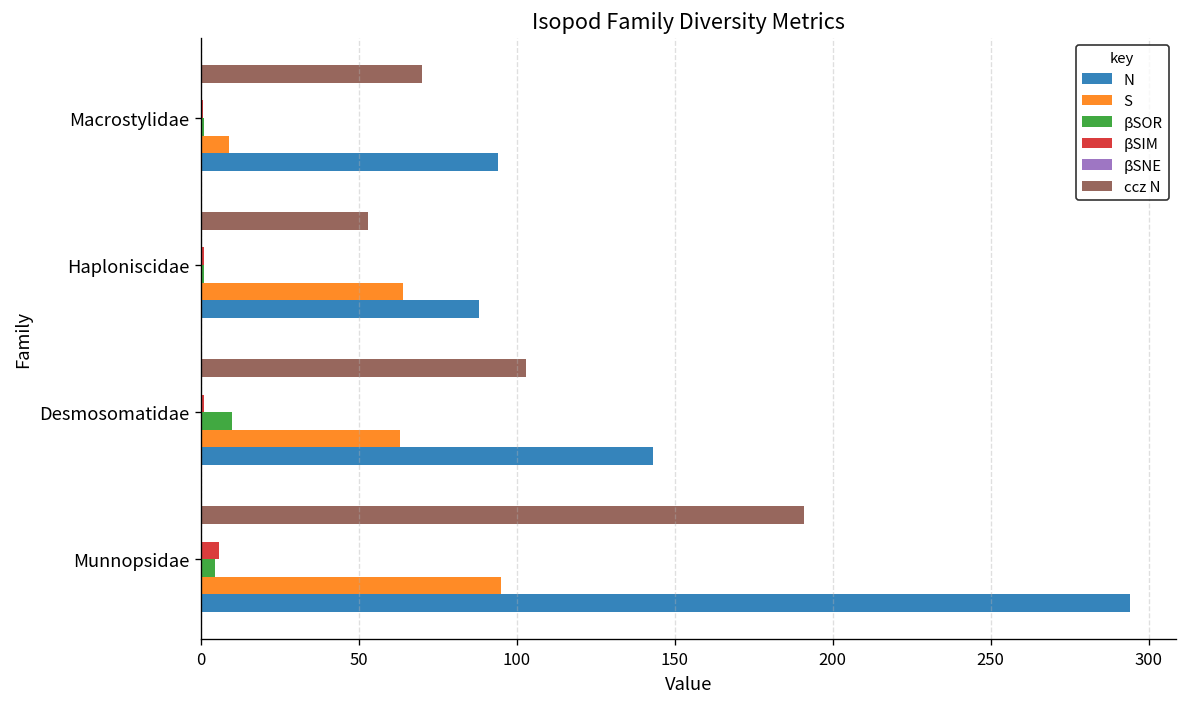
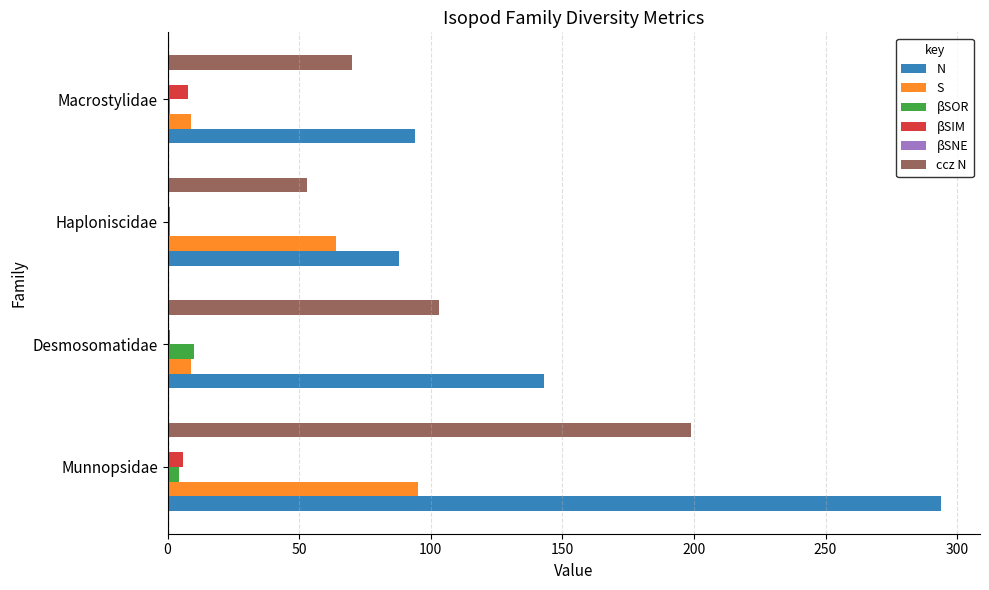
βSIM, Macrostylidae: 1 -> 8
S, Desmosomatidae: 63 -> 9
ccz N, Munnopsidae: 191 -> 199
